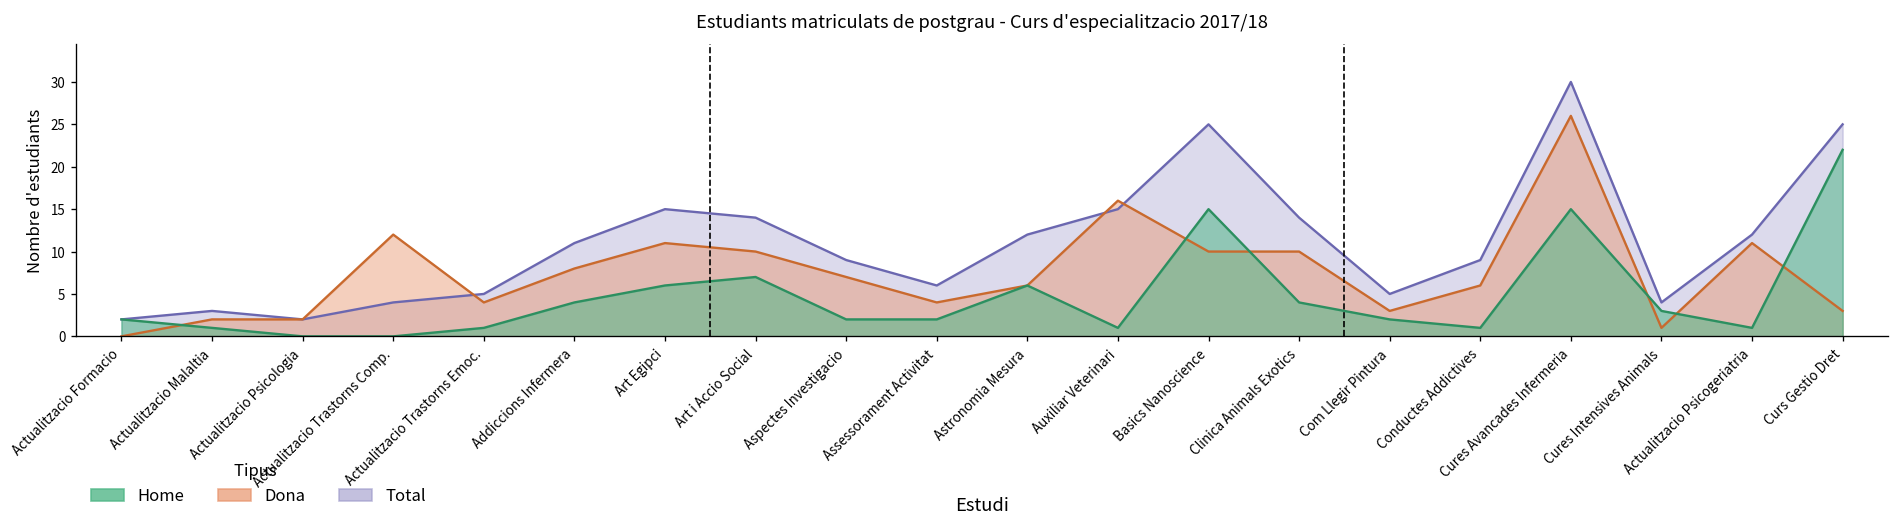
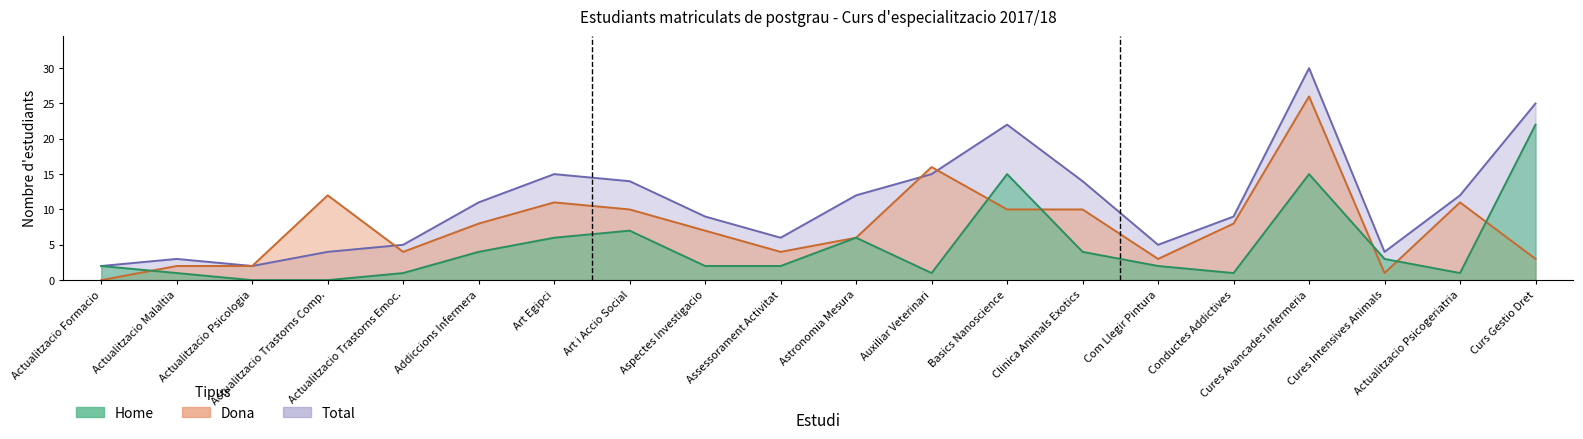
Total, Basics Nanoscience: 25 -> 22
Dona, Conductes Addictives: 6 -> 8
